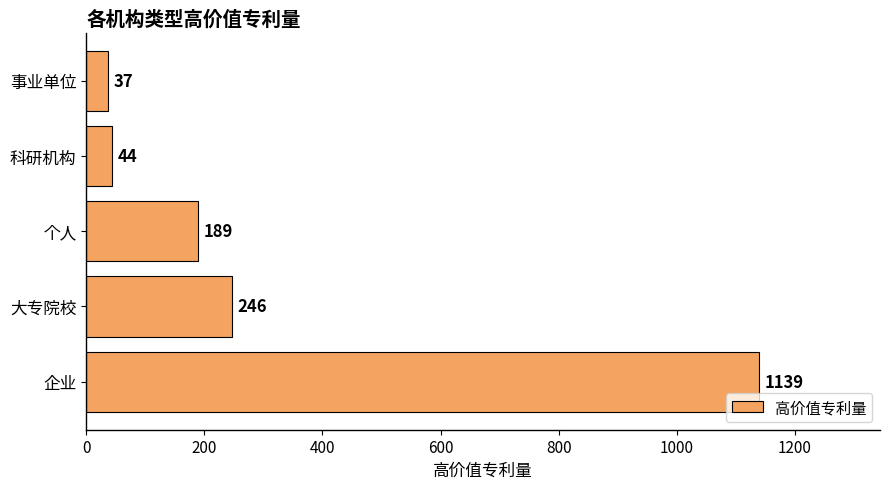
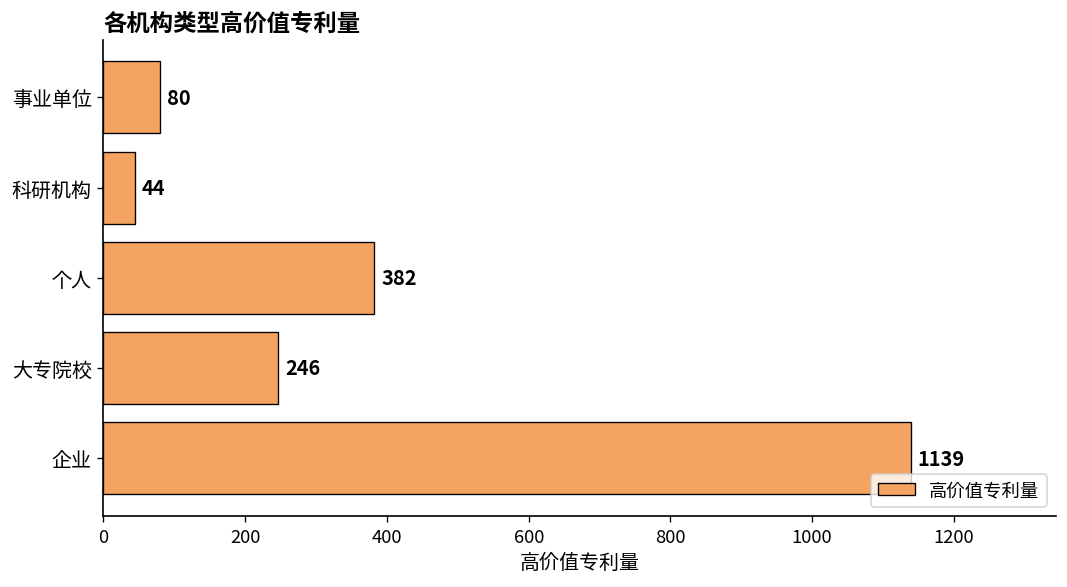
事业单位: 37 -> 80
个人: 189 -> 382
